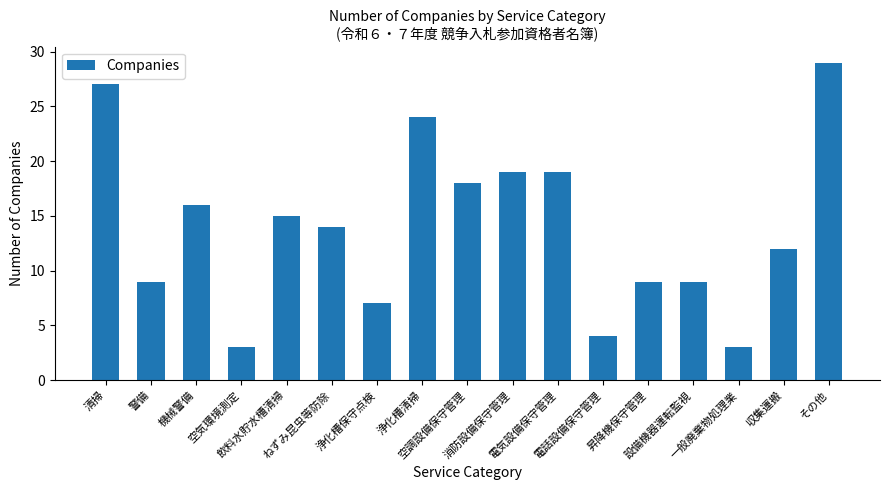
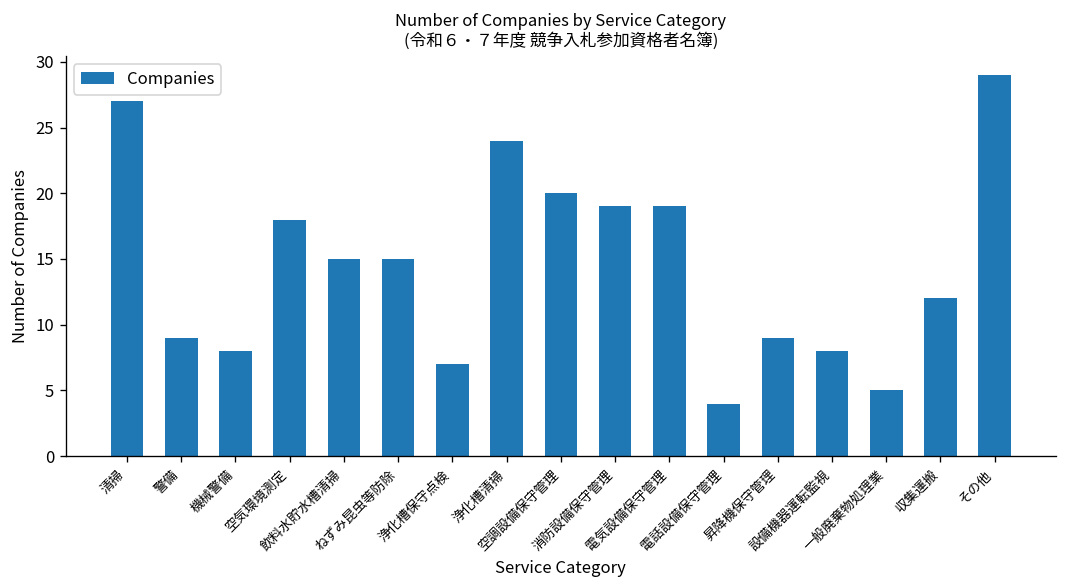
機械警備: 16 -> 8
空気環境測定: 3 -> 18
ねずみ昆虫等防除: 14 -> 15
空調設備保守管理: 18 -> 20
設備機器運転監視: 9 -> 8
一般廃棄物処理業: 3 -> 5
